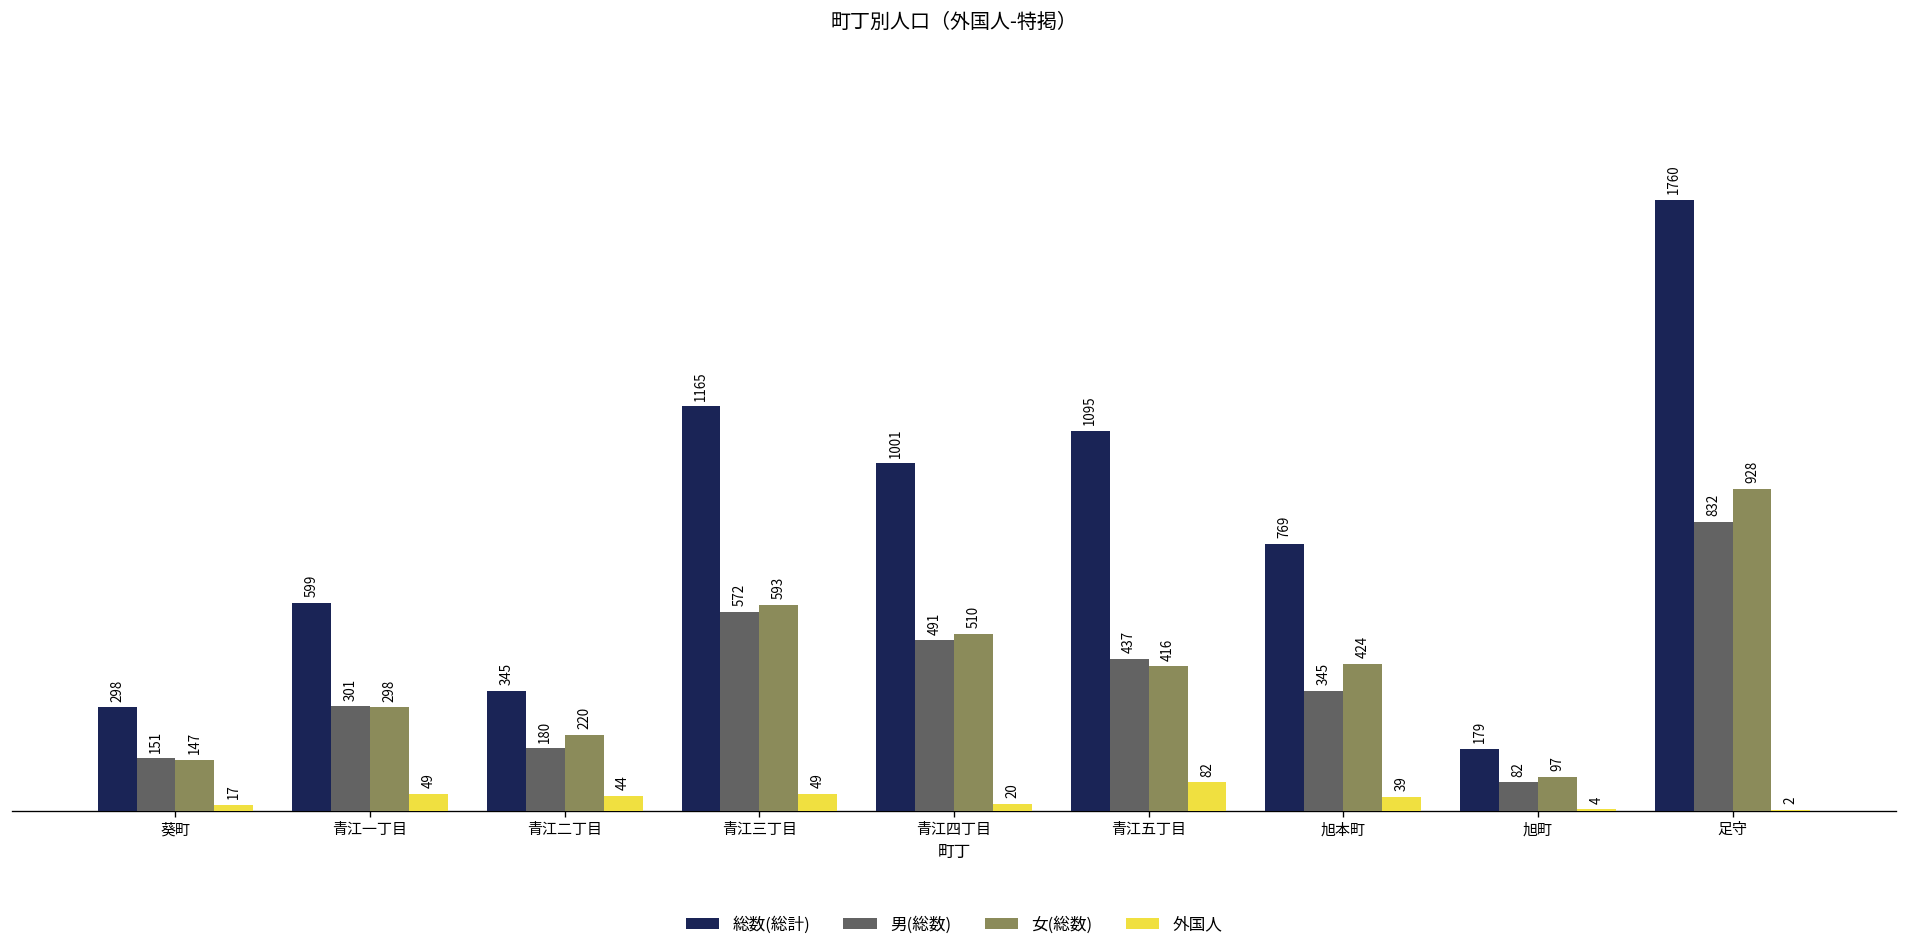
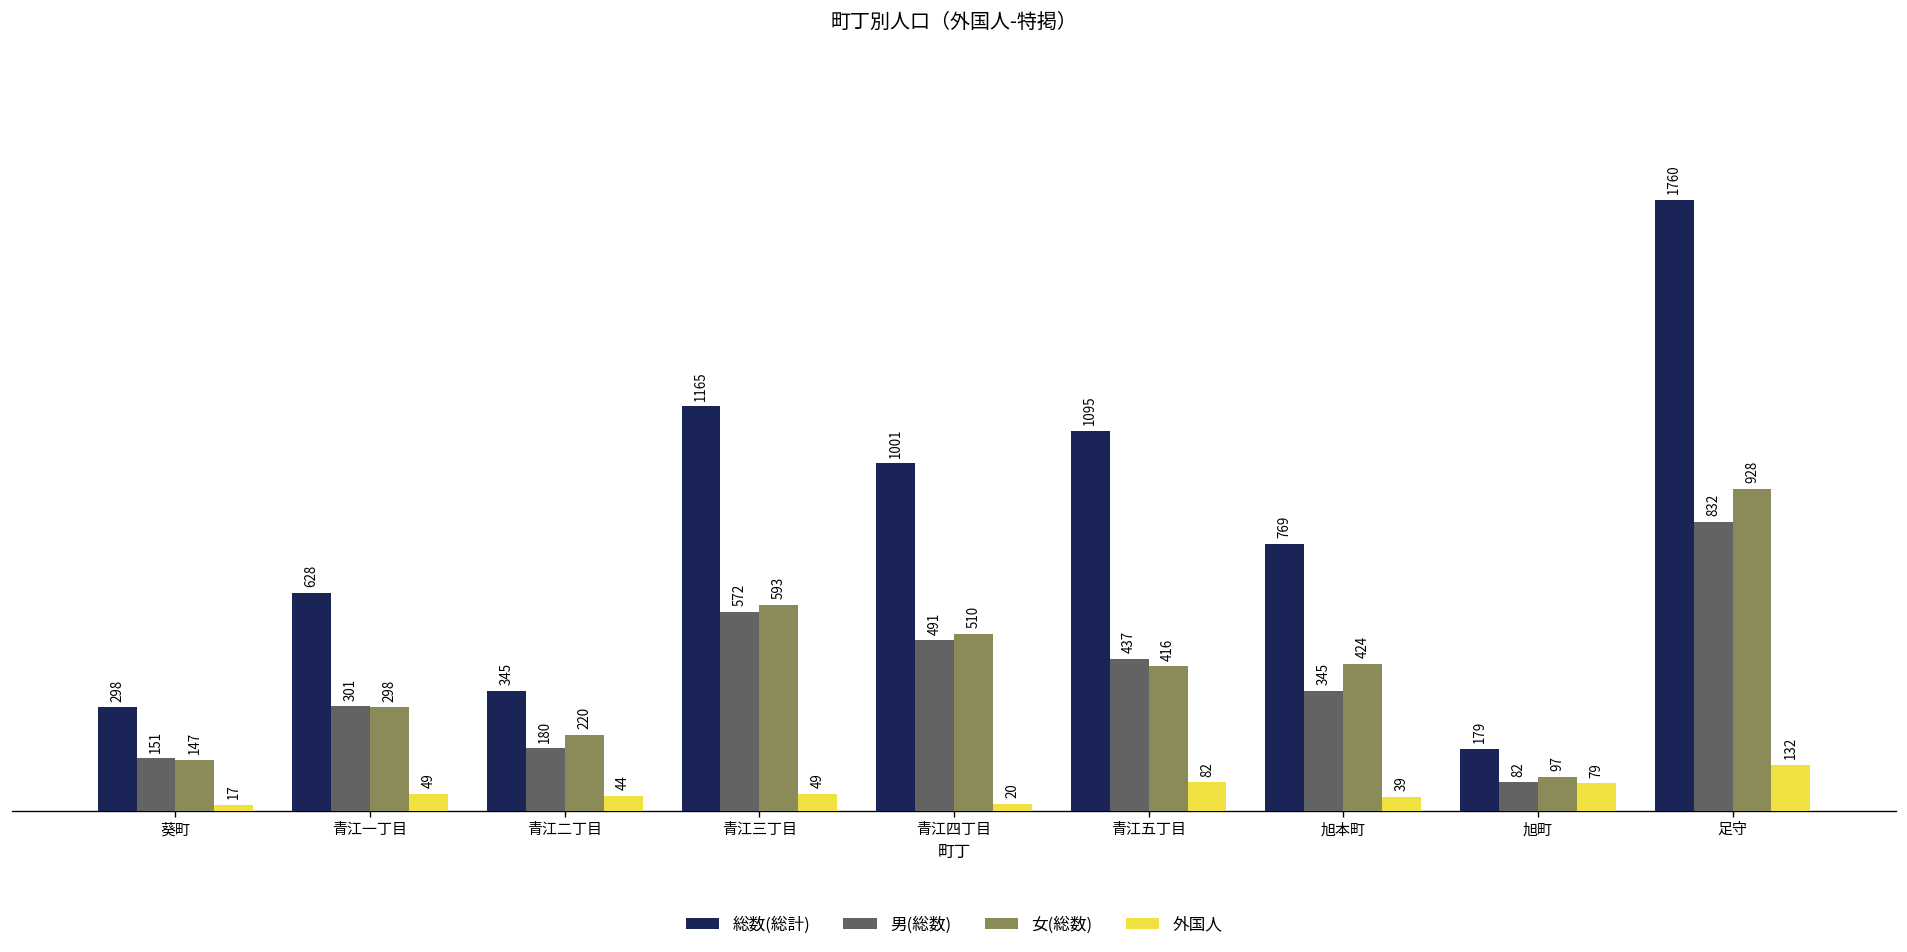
総数(総計), 青江一丁目: 599 -> 628
外国人, 旭町: 4 -> 79
外国人, 足守: 2 -> 132
